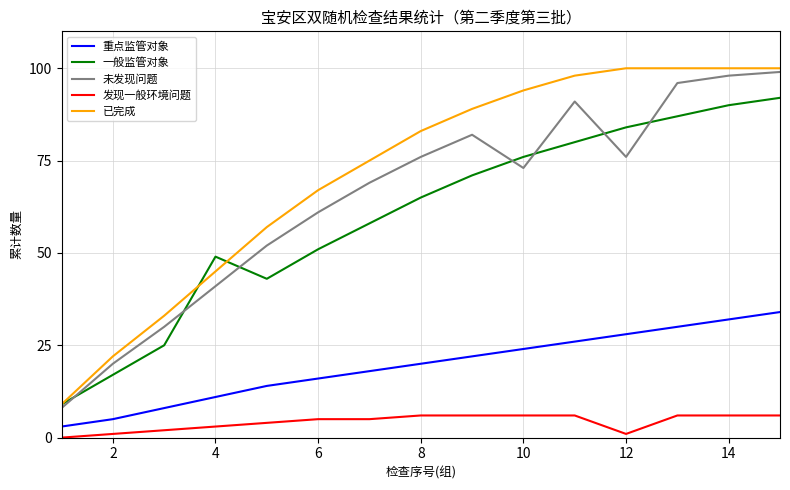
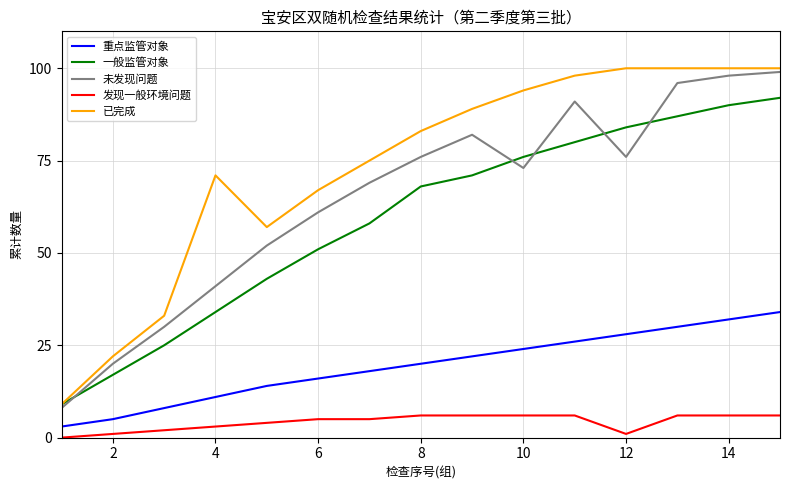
一般监管对象, 4: 49 -> 34
已完成, 4: 45 -> 71
一般监管对象, 8: 65 -> 68
